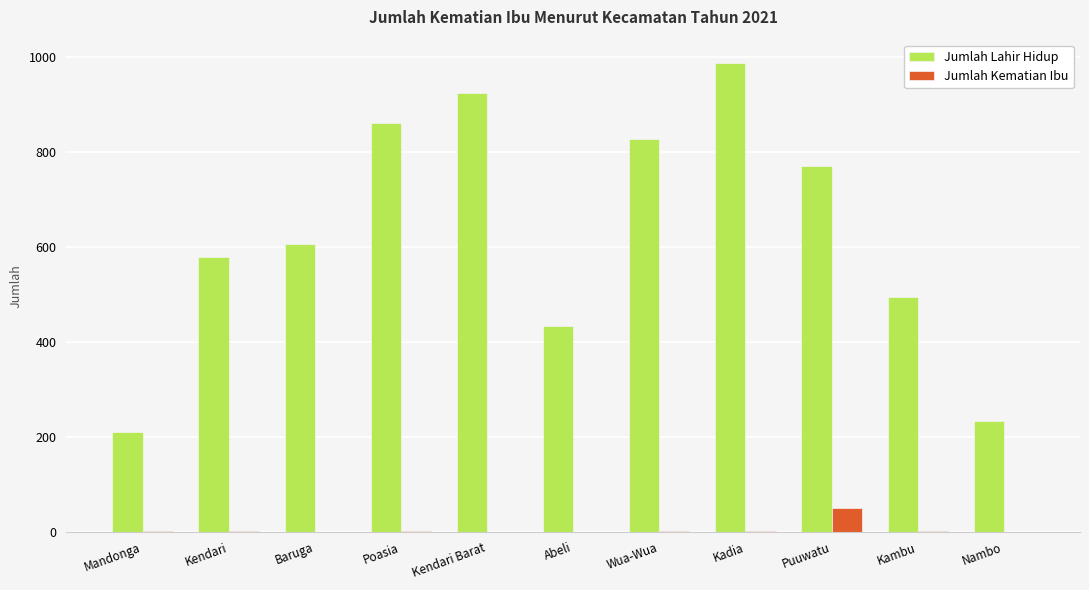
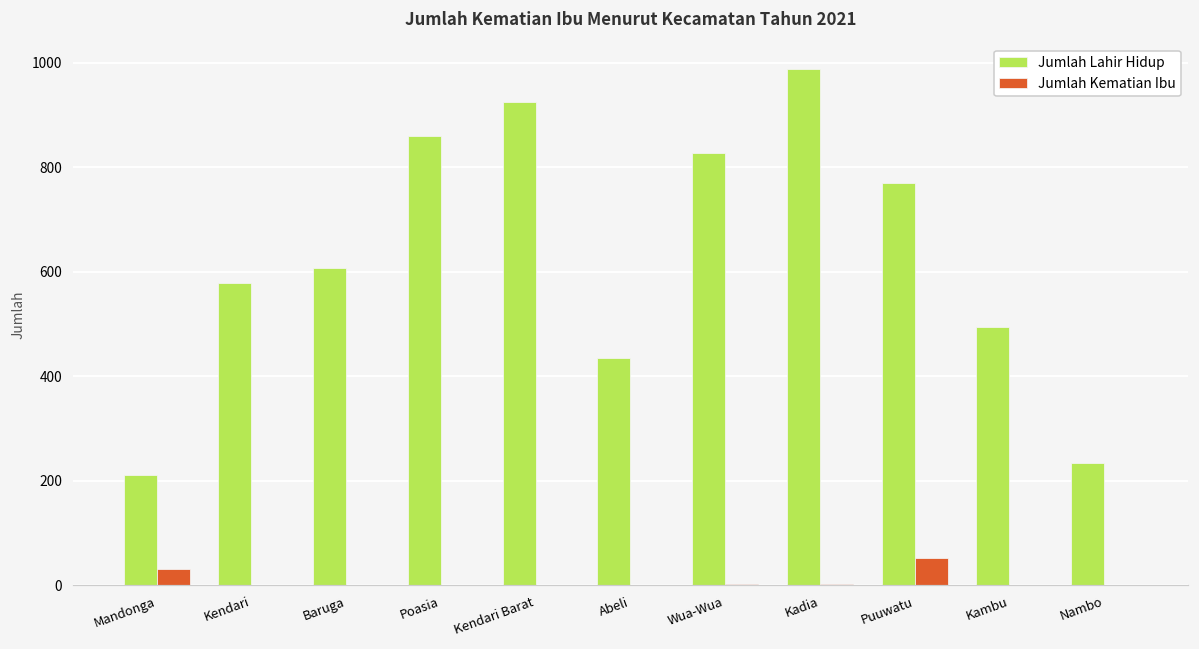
Jumlah Kematian Ibu, Mandonga: 0 -> 30
